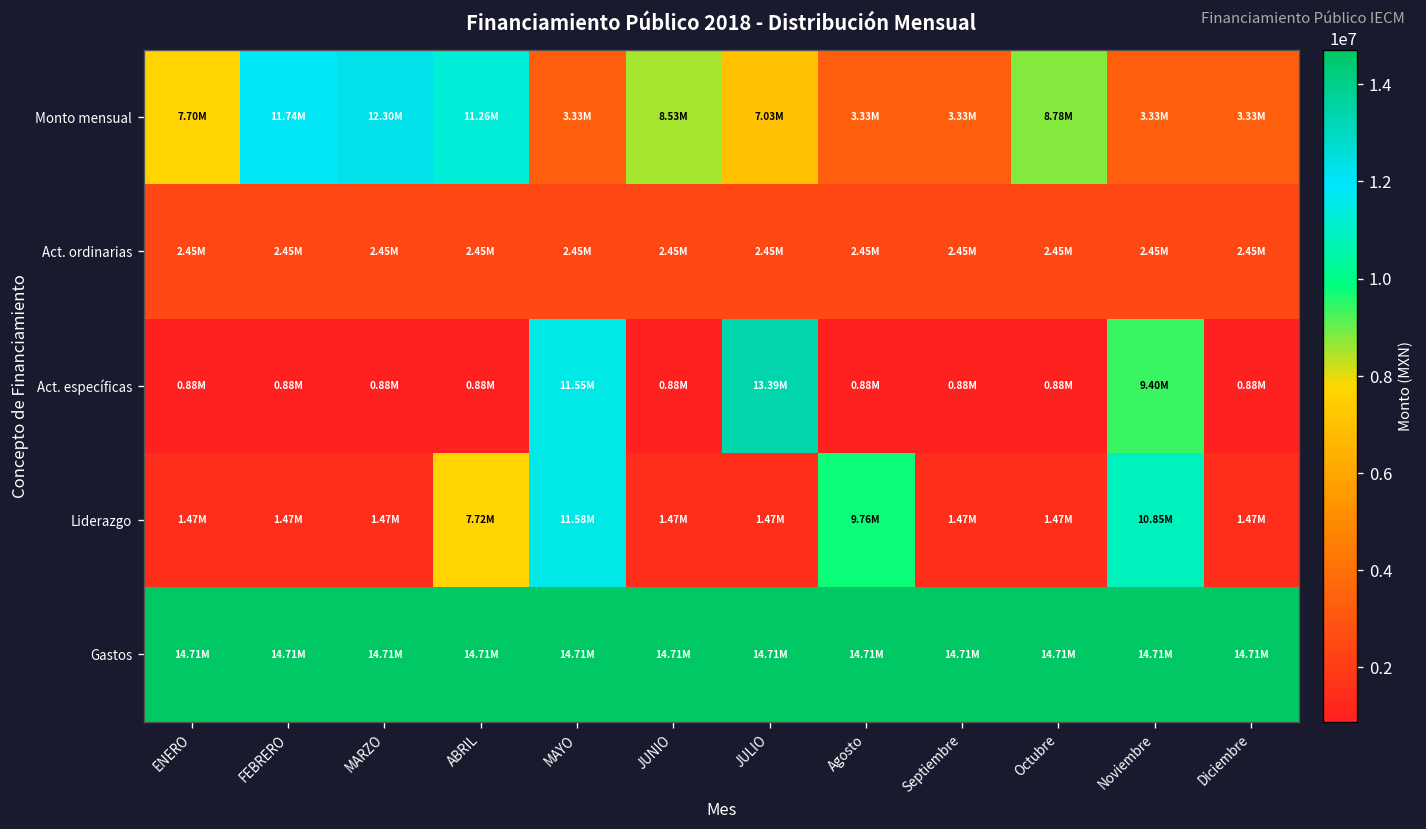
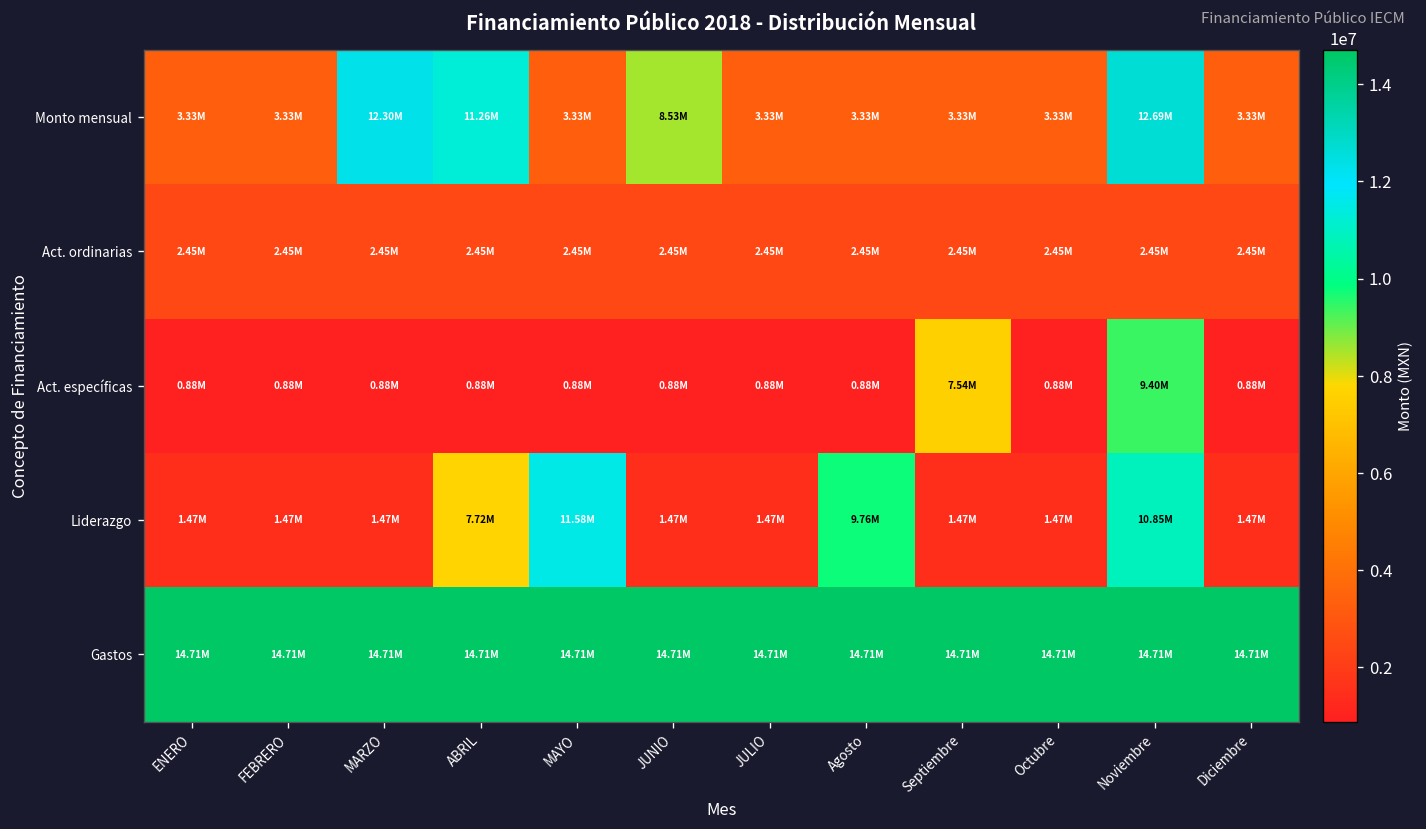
Monto mensual, ENERO: 7.70M -> 3.33M
Monto mensual, FEBRERO: 11.74M -> 3.33M
Monto mensual, JULIO: 7.03M -> 3.33M
Monto mensual, Octubre: 8.78M -> 3.33M
Monto mensual, Noviembre: 3.33M -> 12.69M
Act. específicas, MAYO: 11.55M -> 0.88M
Act. específicas, JULIO: 13.39M -> 0.88M
Act. específicas, Septiembre: 0.88M -> 7.54M
